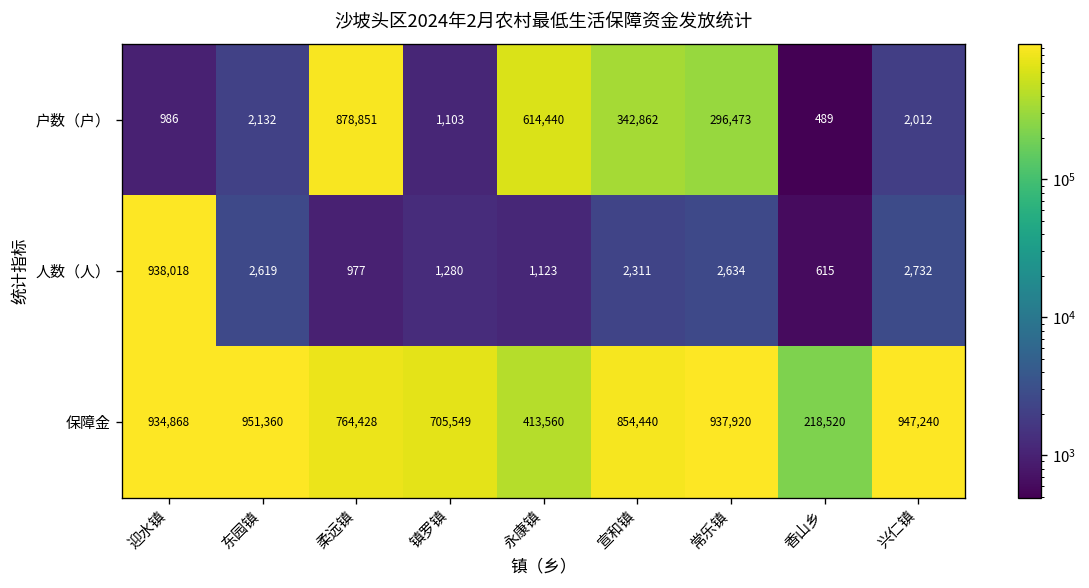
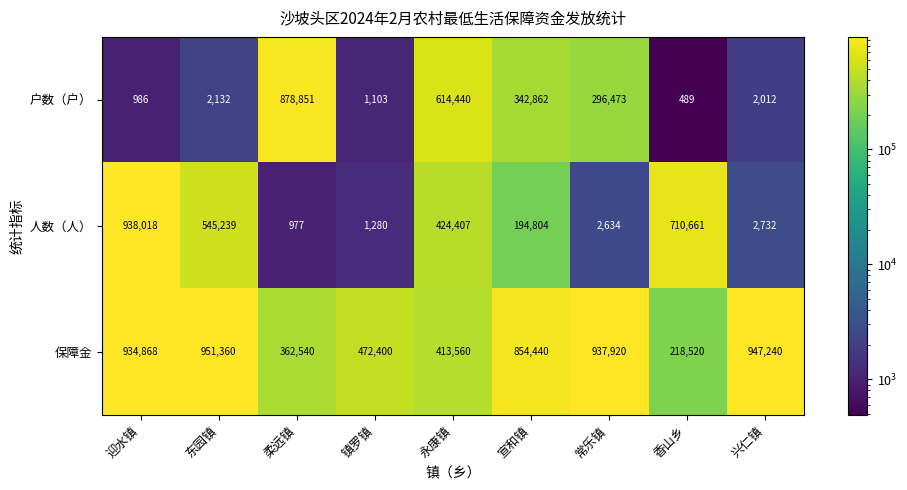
人数（人）, 东园镇: 2,619 -> 545,239
人数（人）, 永康镇: 1,123 -> 424,407
人数（人）, 宣和镇: 2,311 -> 194,804
人数（人）, 香山乡: 615 -> 710,661
保障金, 柔远镇: 764,428 -> 362,540
保障金, 镇罗镇: 705,549 -> 472,400
